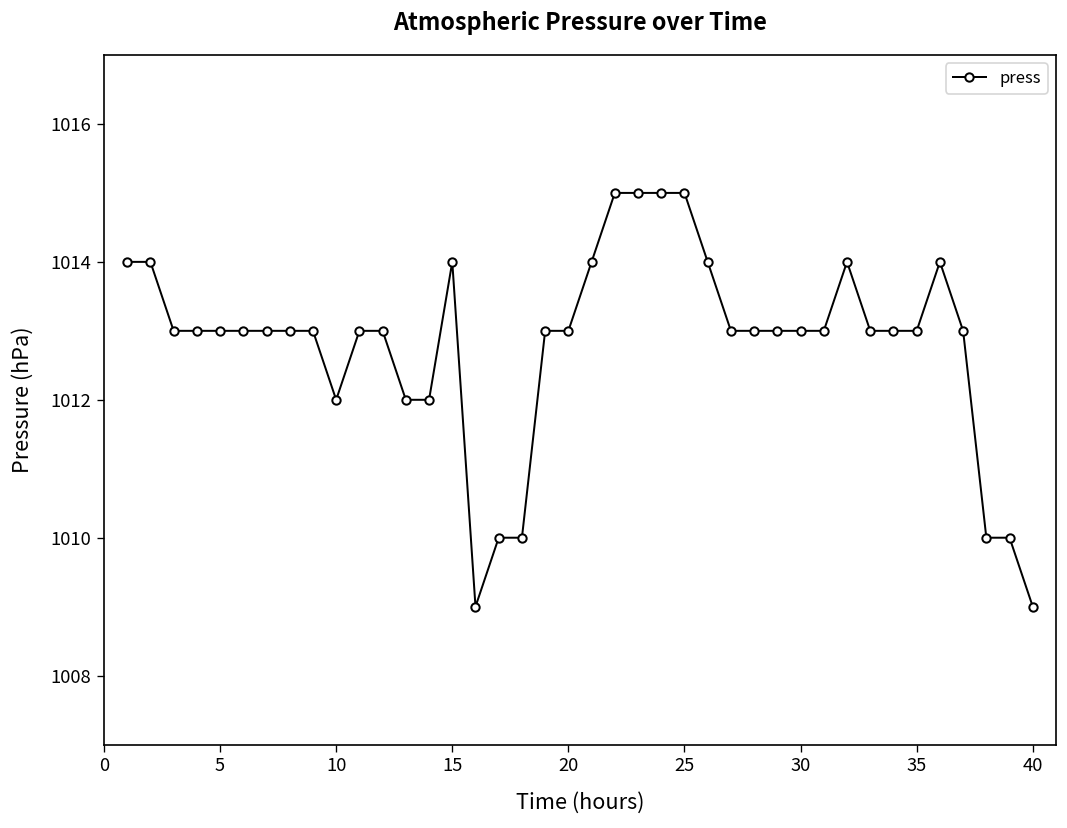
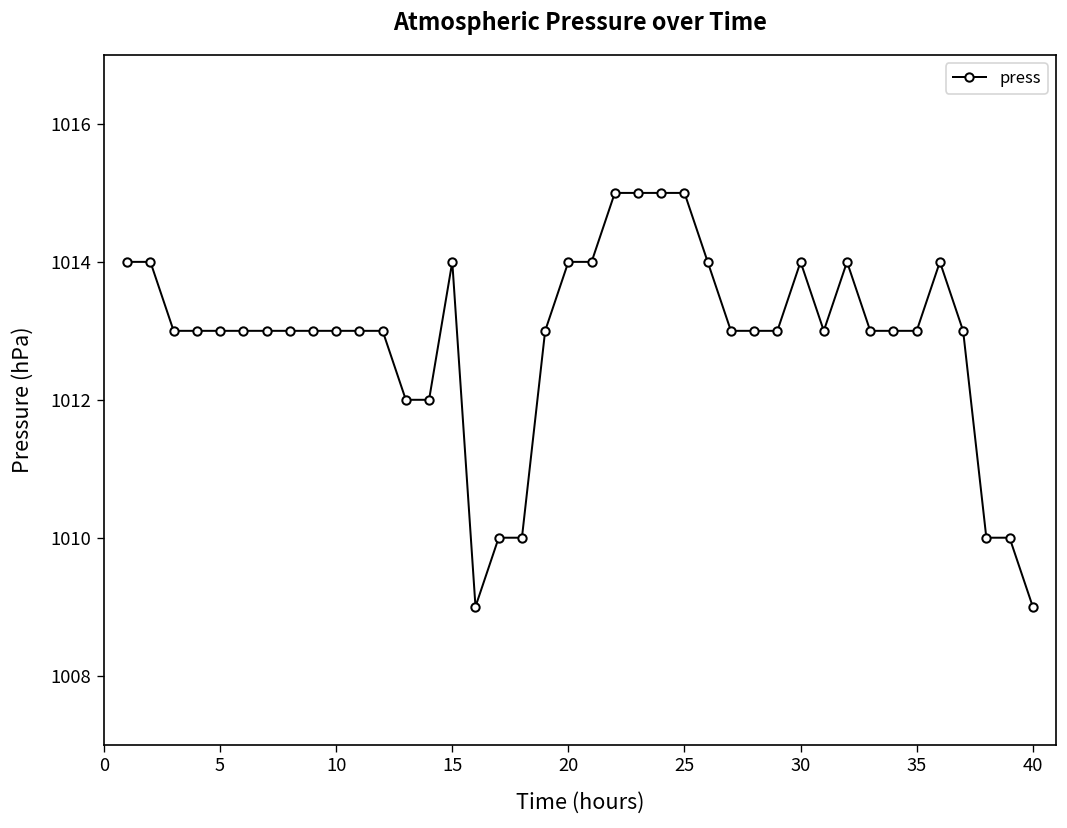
10: 1012 -> 1013
20: 1013 -> 1014
30: 1013 -> 1014
